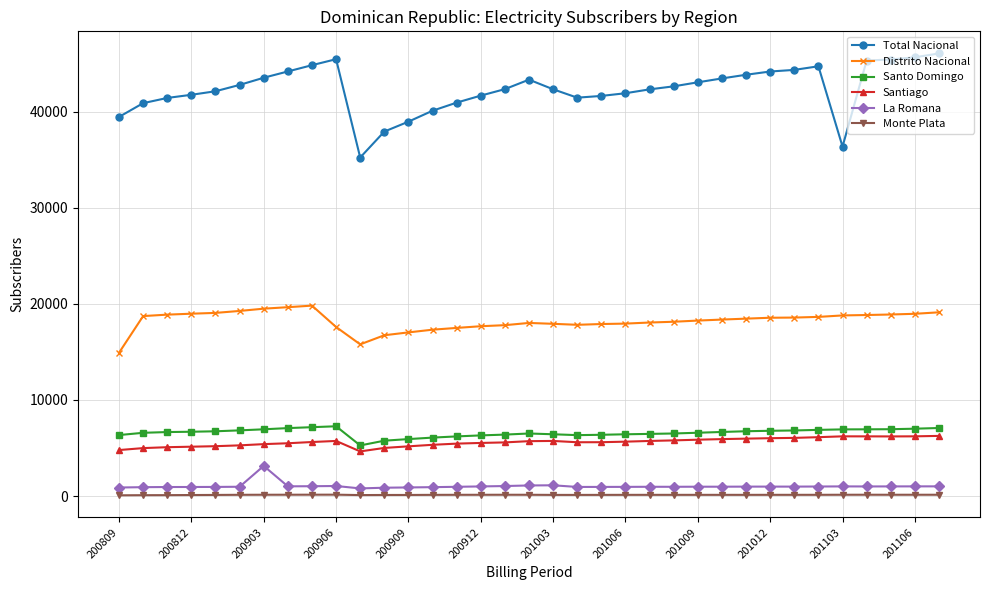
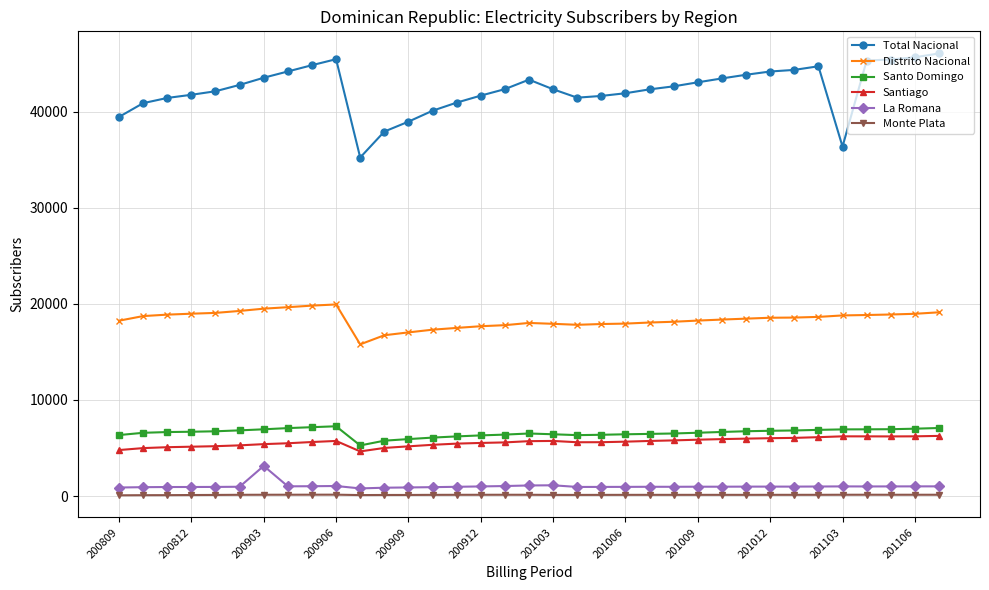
Distrito Nacional, 200809: 15000 -> 18000
Distrito Nacional, 200906: 18000 -> 20000
